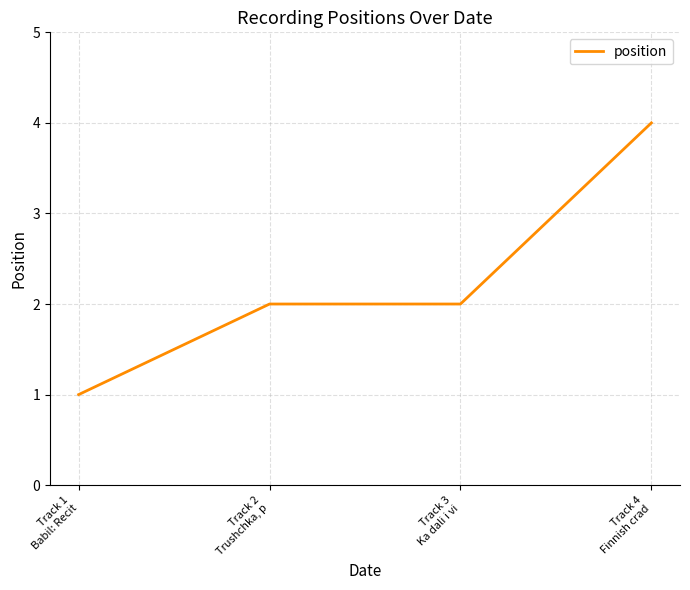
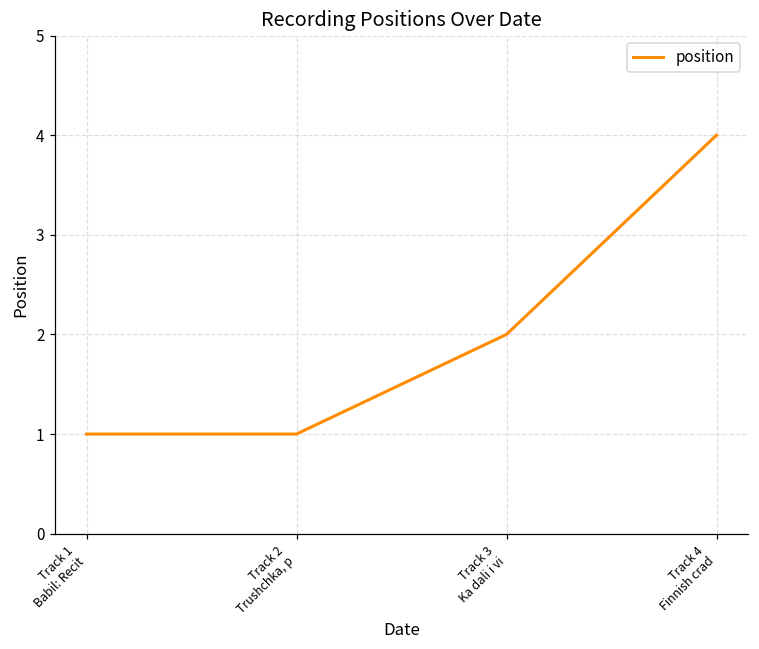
Track 2 Trushchka, p: 2 -> 1
